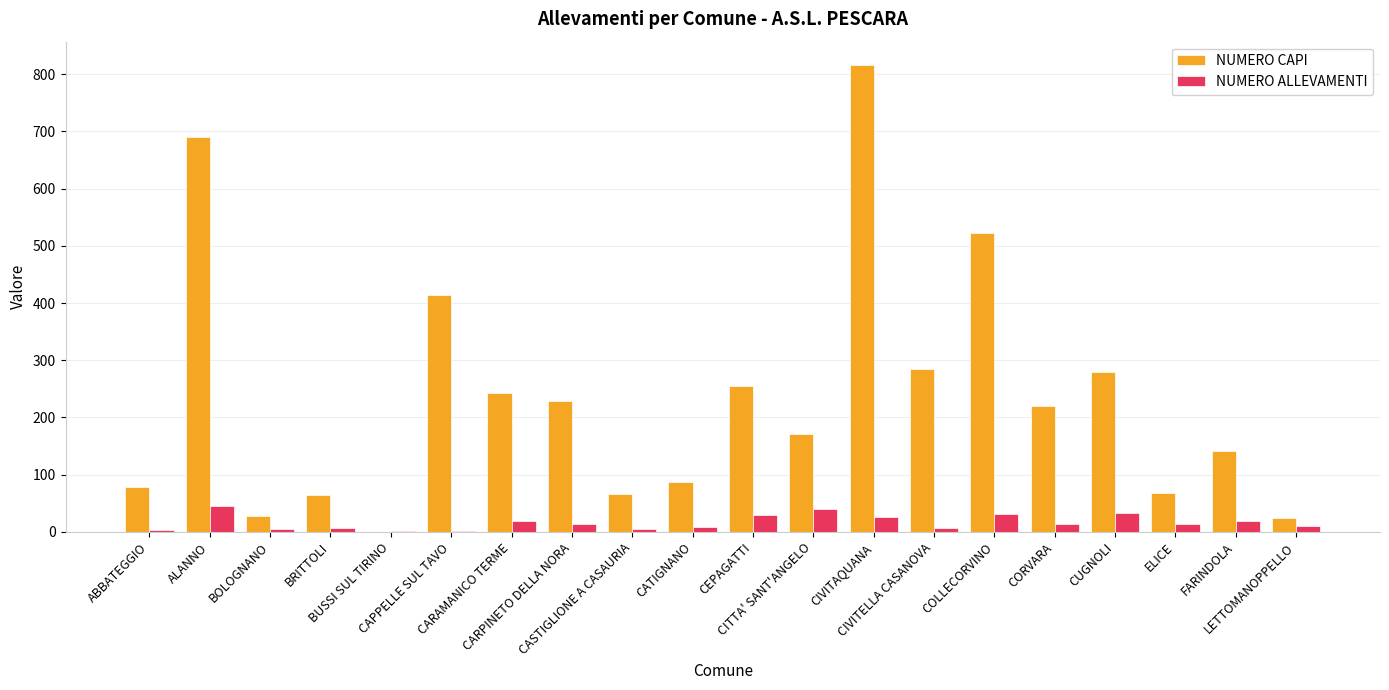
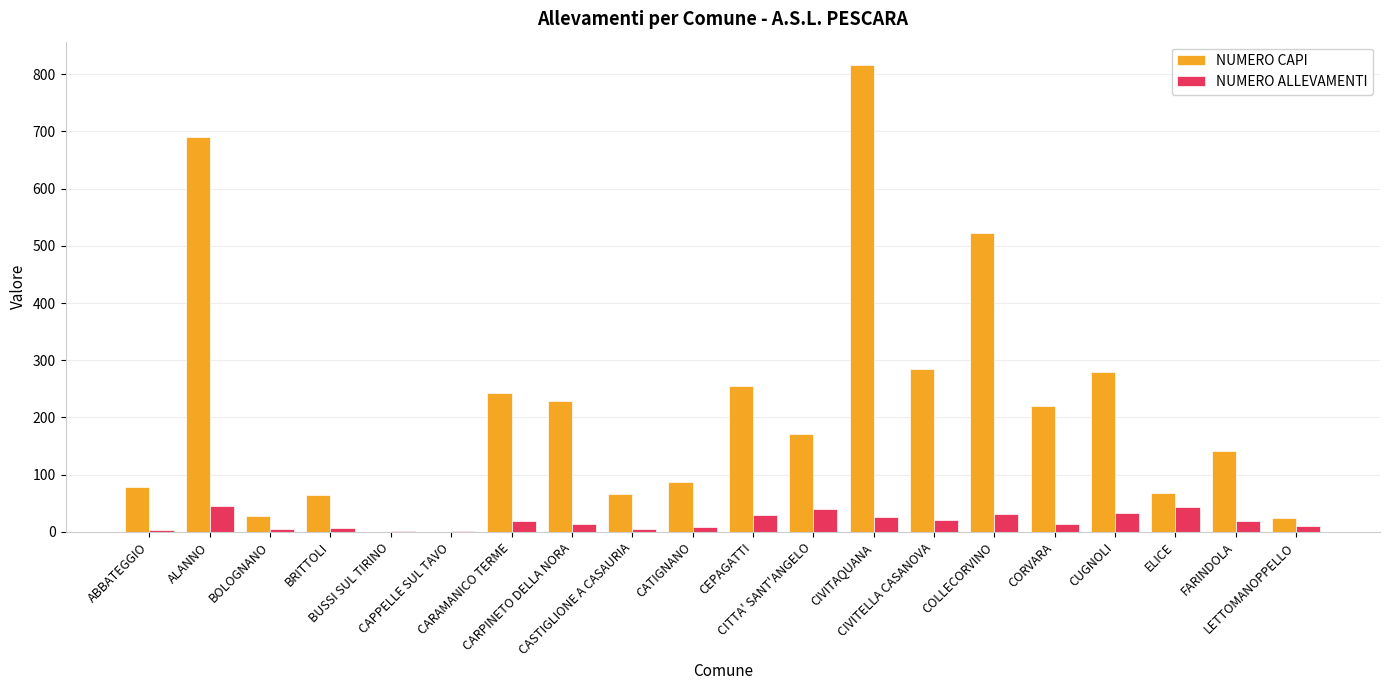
NUMERO CAPI, CAPPELLE SUL TAVO: 410 -> 0
NUMERO ALLEVAMENTI, CIVITELLA CASANOVA: 10 -> 20
NUMERO ALLEVAMENTI, ELICE: 10 -> 40
